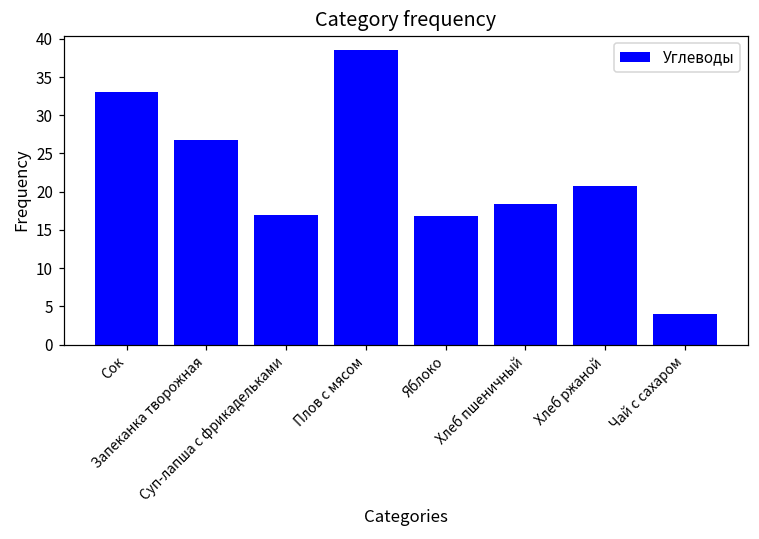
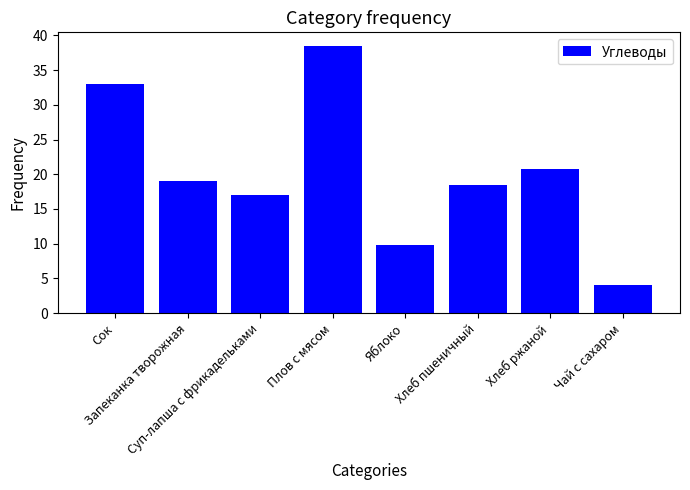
Запеканка творожная: 27 -> 19
Яблоко: 17 -> 10
